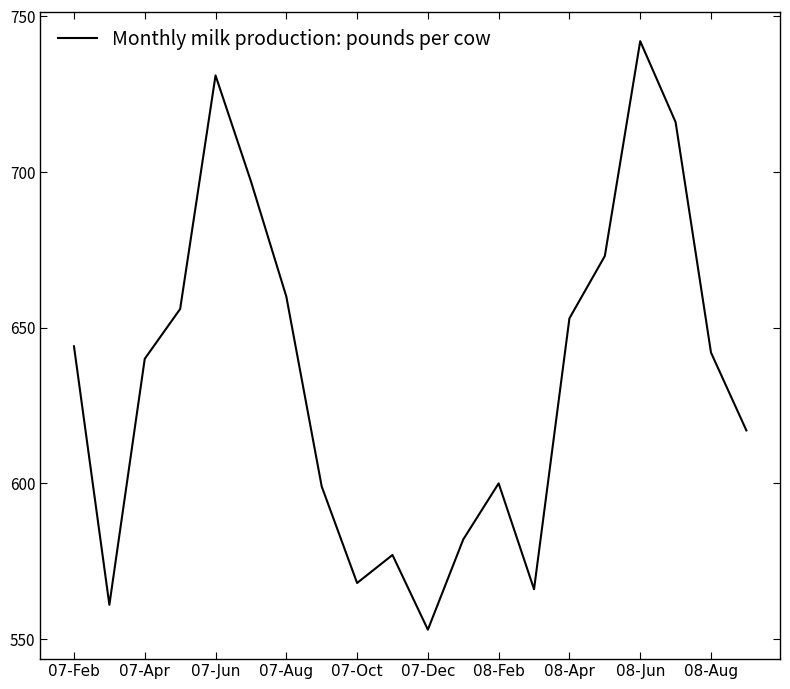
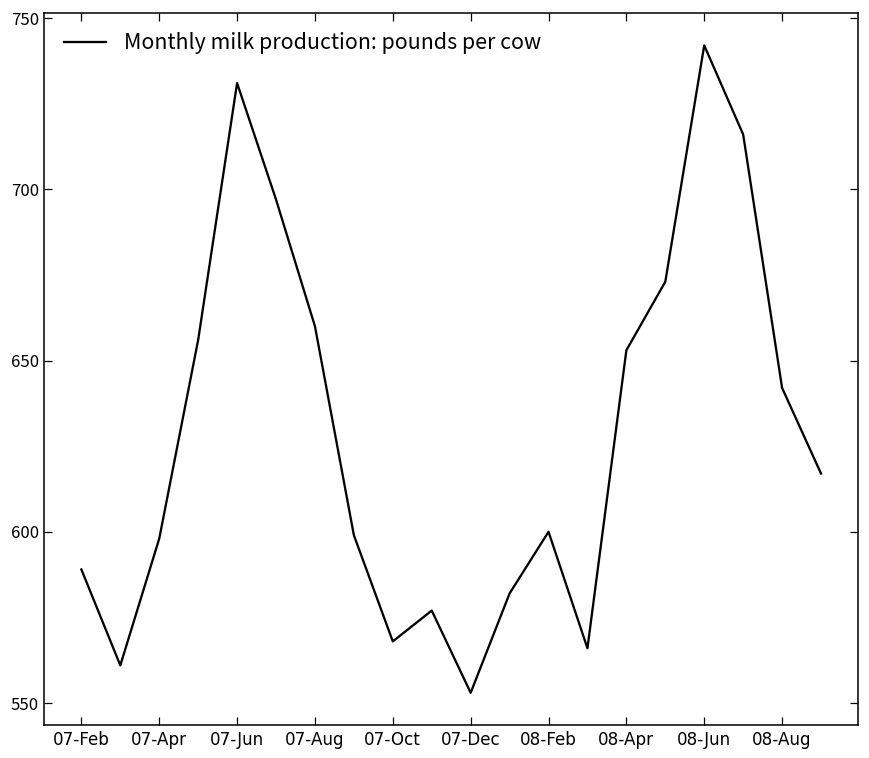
07-Feb: 644 -> 589
07-Apr: 640 -> 598
